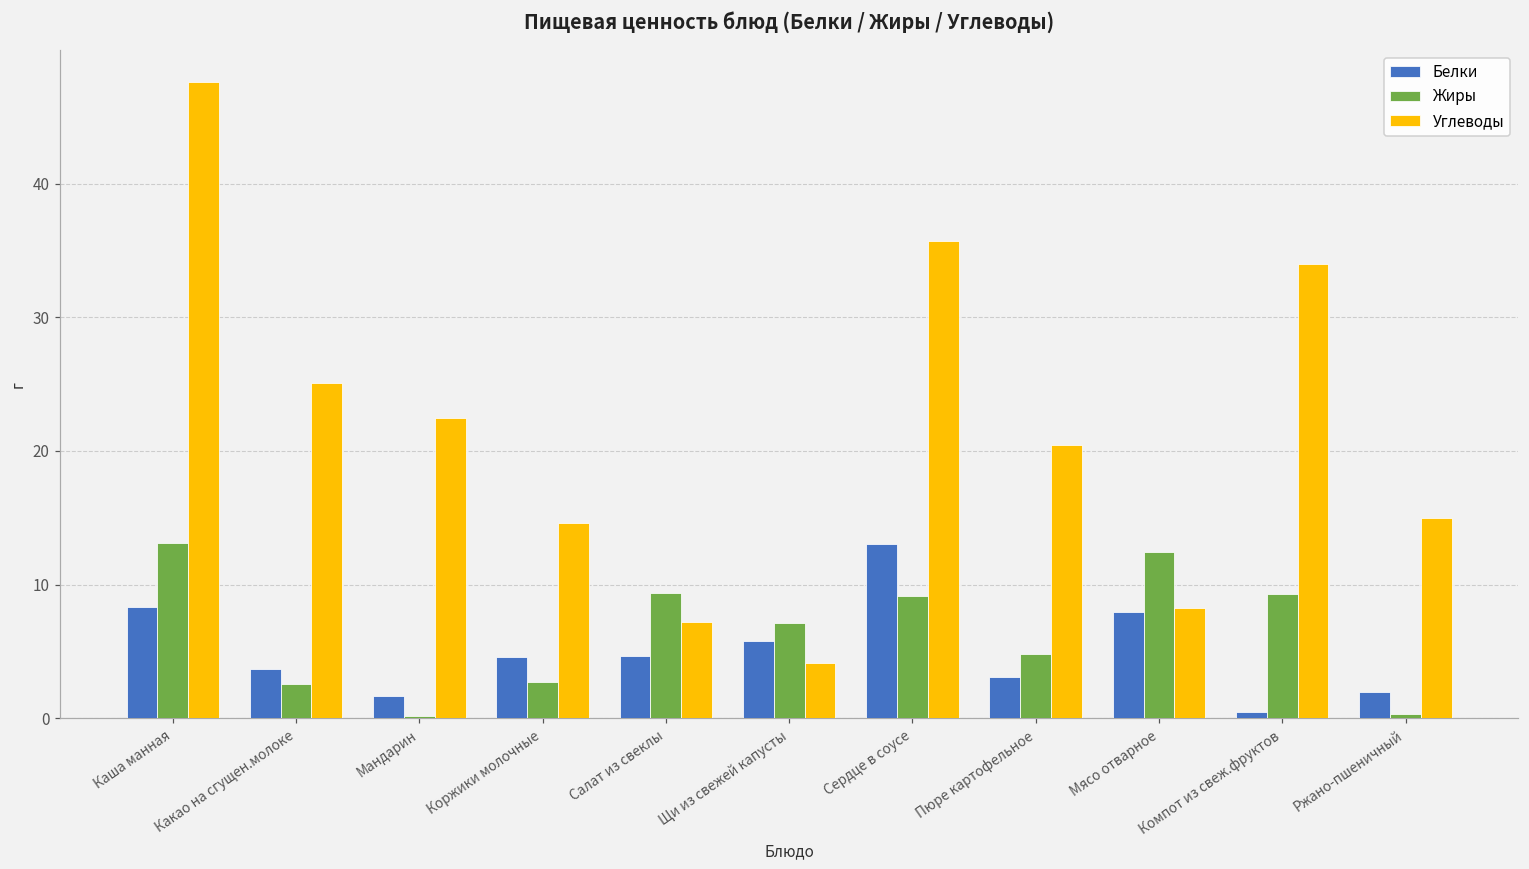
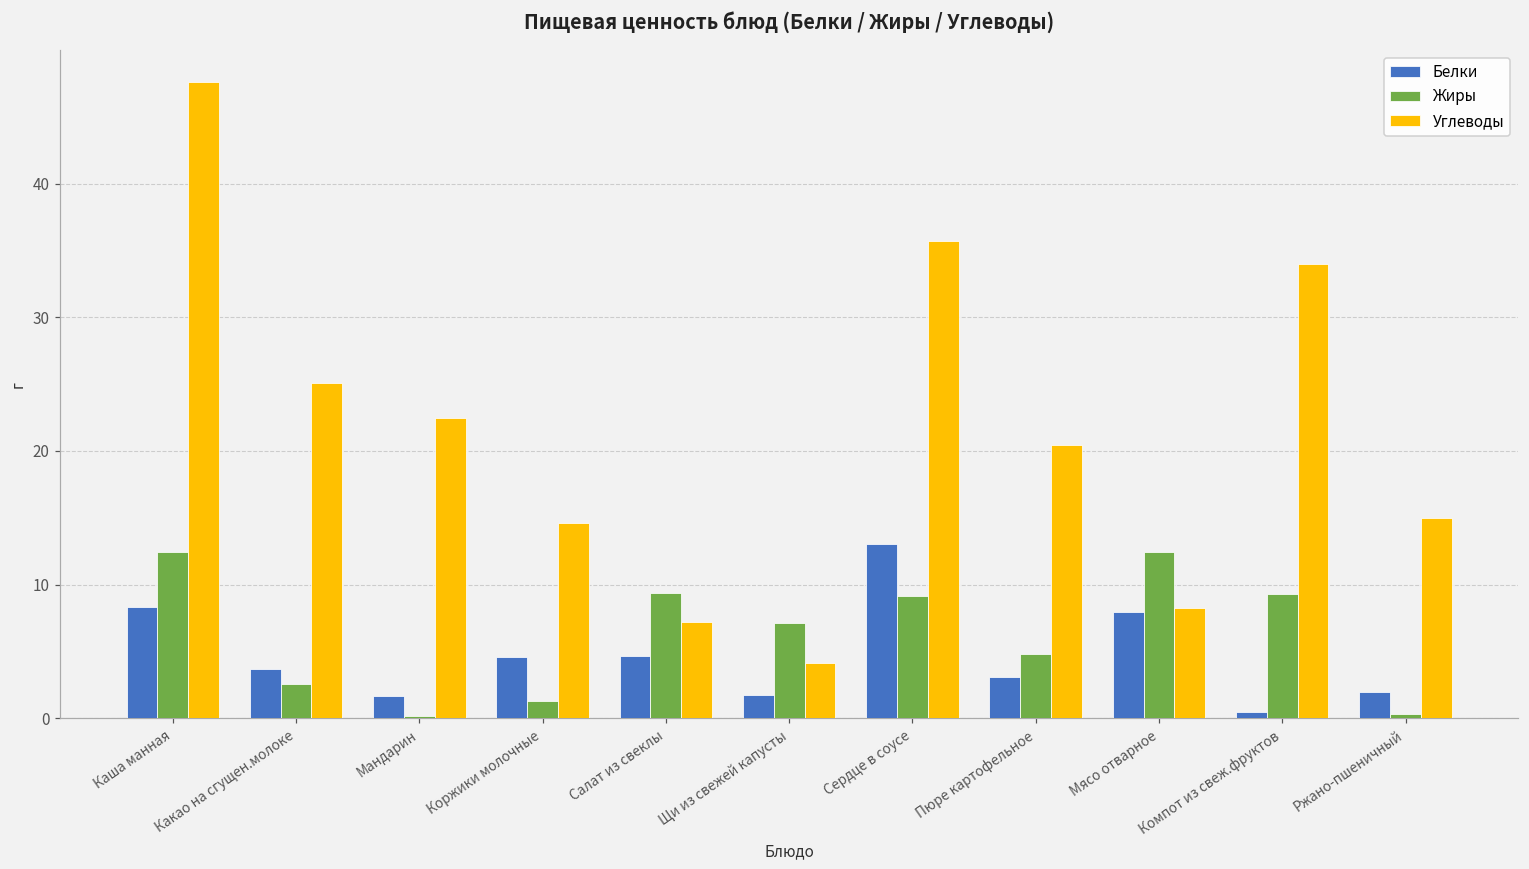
Жиры, Каша манная: 13.1 -> 12.5
Жиры, Коржики молочные: 2.7 -> 1.3
Белки, Щи из свежей капусты: 5.8 -> 1.8
